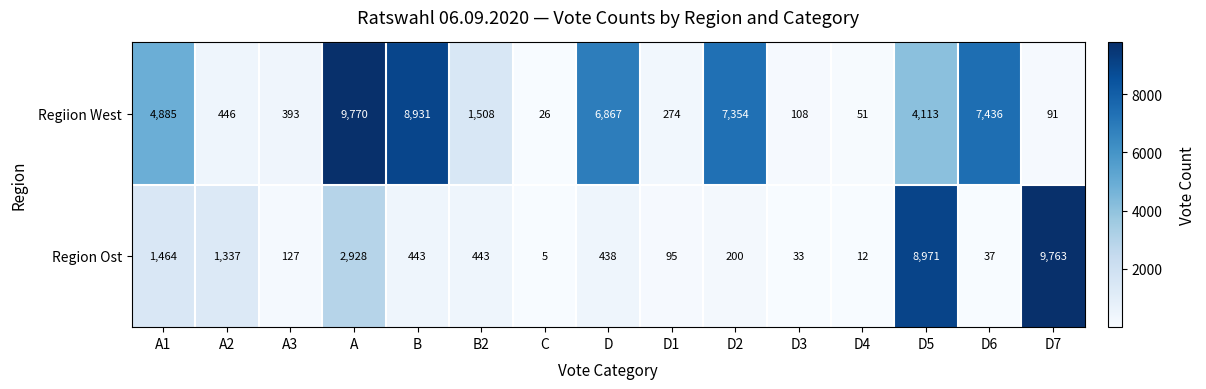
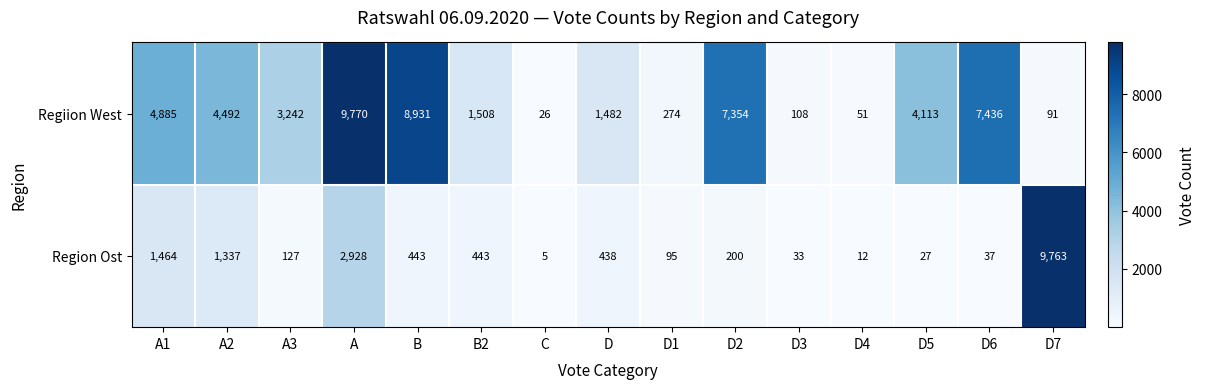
Regiion West, A2: 446 -> 4,492
Regiion West, A3: 393 -> 3,242
Regiion West, D: 6,867 -> 1,482
Region Ost, D5: 8,971 -> 27
